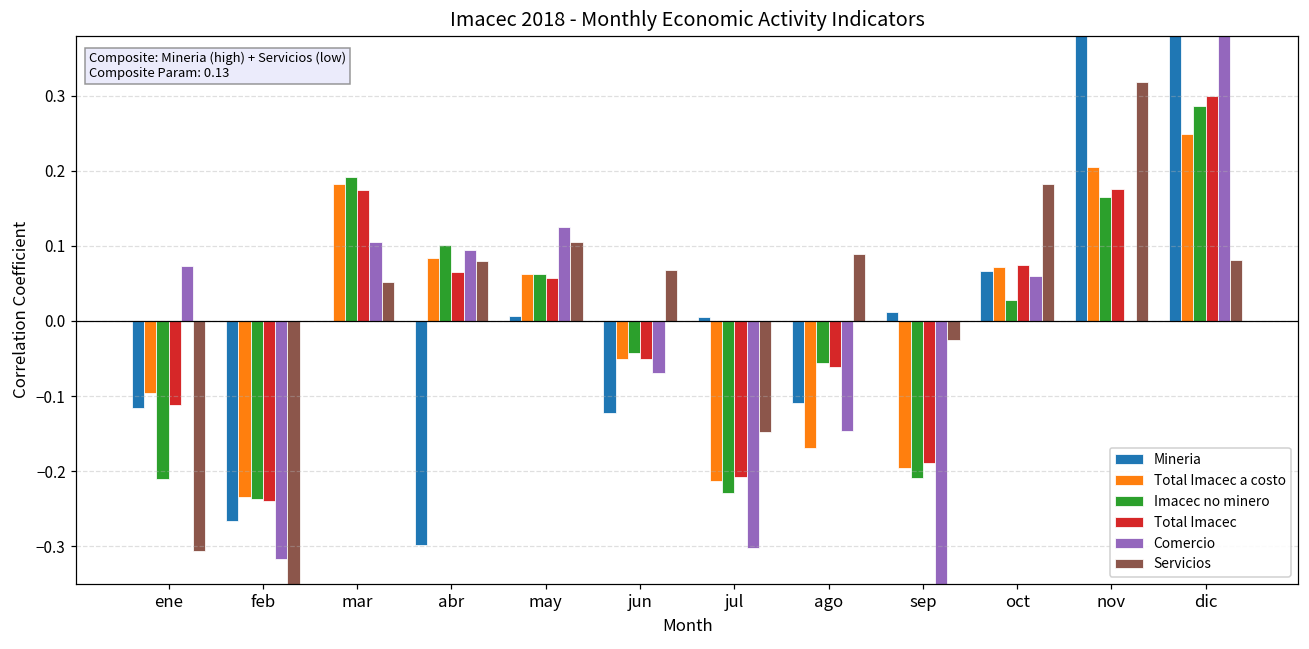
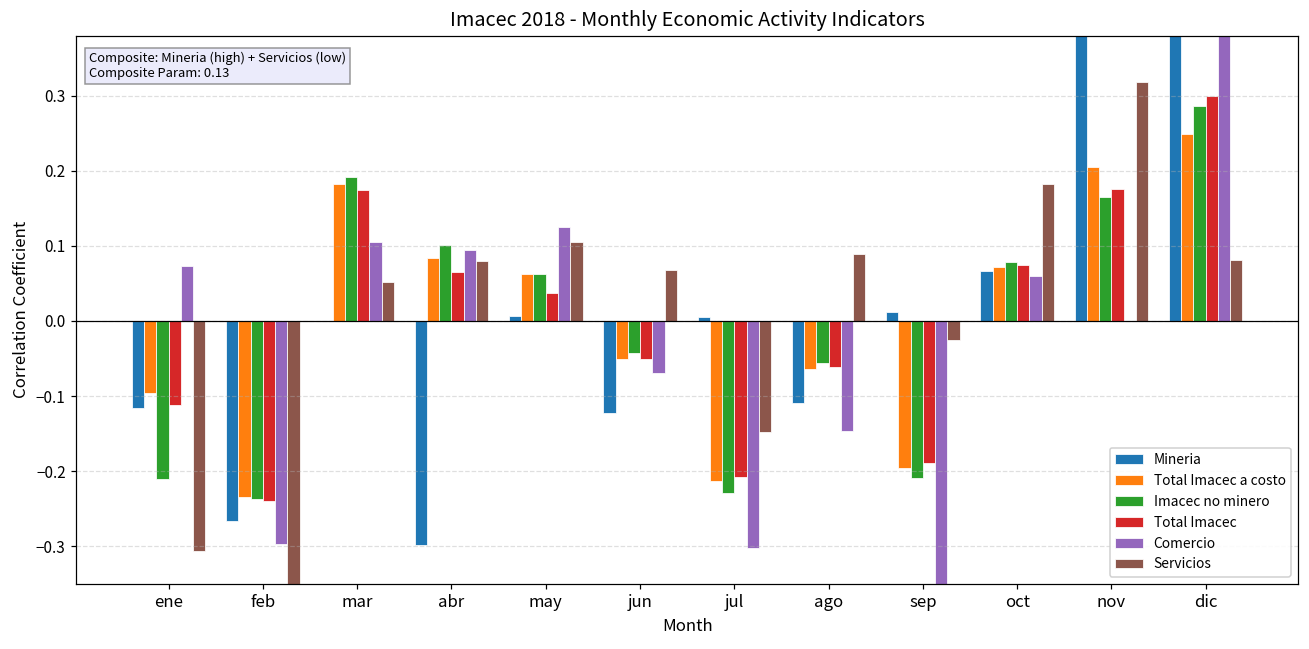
Comercio, feb: -0.32 -> -0.30
Total Imacec, may: 0.06 -> 0.04
Total Imacec a costo, ago: -0.17 -> -0.06
Imacec no minero, oct: 0.03 -> 0.08
